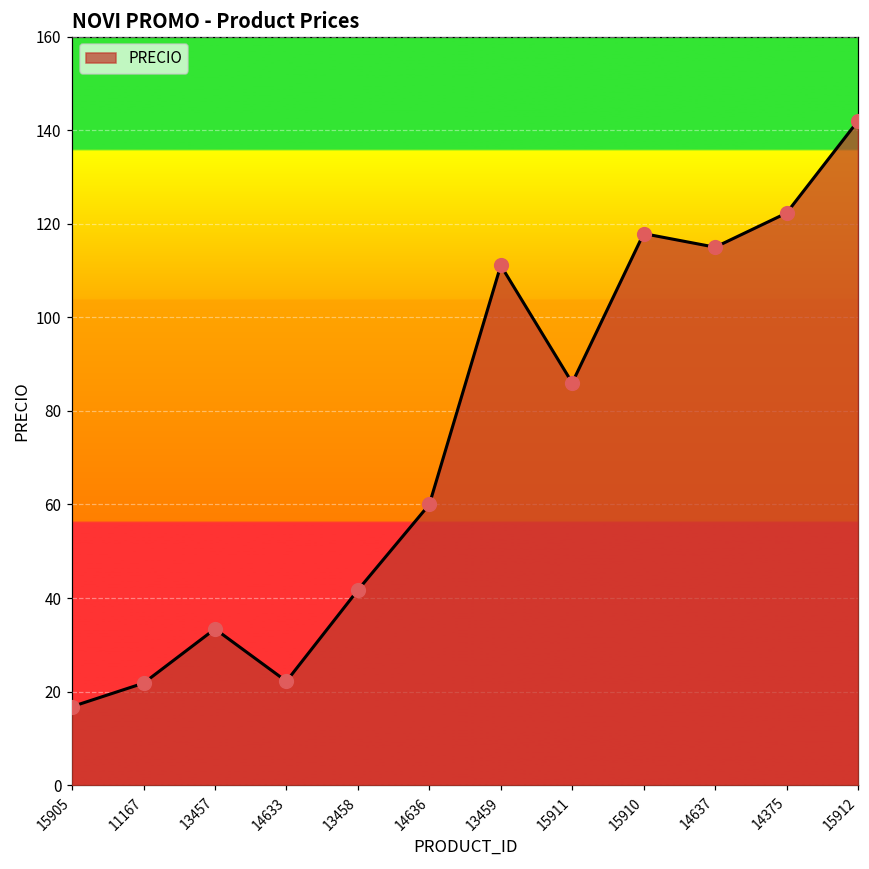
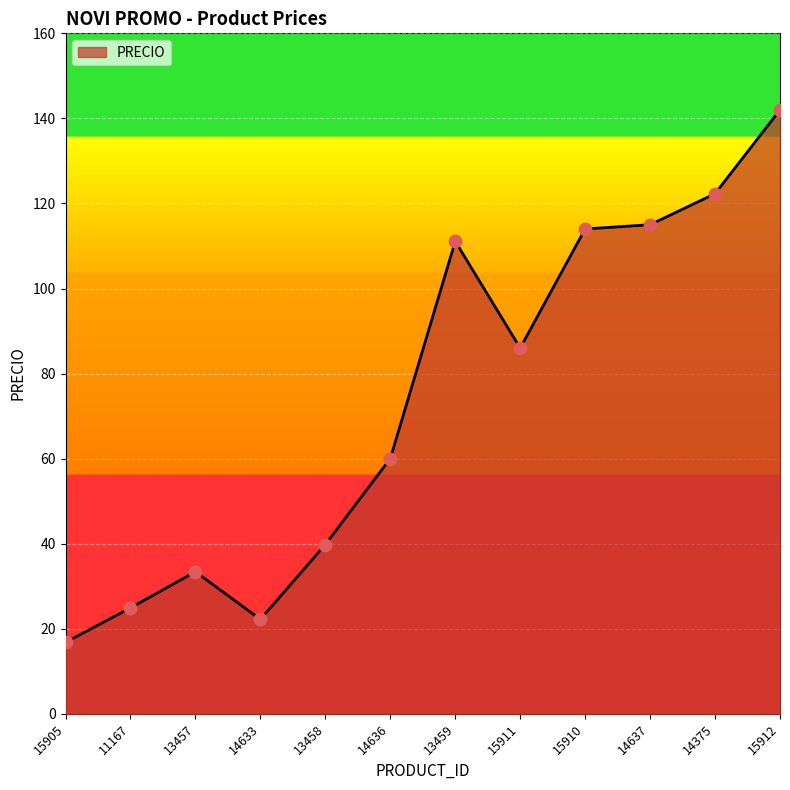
11167: 22 -> 25
13458: 42 -> 40
15910: 118 -> 114
